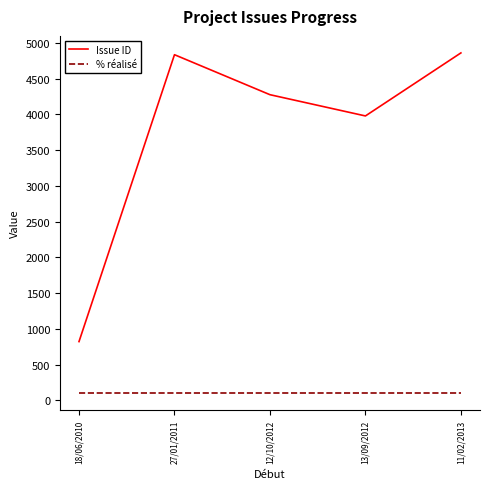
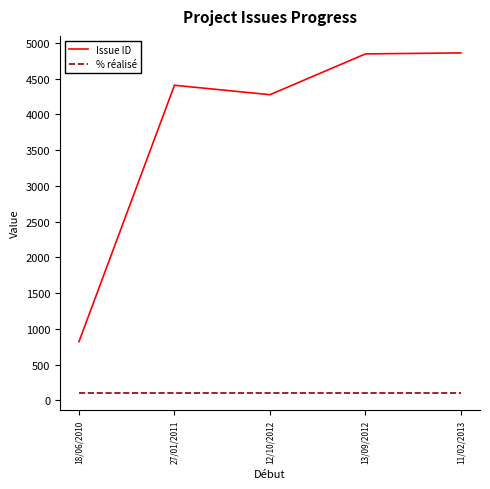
Issue ID, 27/01/2011: 4800 -> 4400
Issue ID, 13/09/2012: 4000 -> 4800
